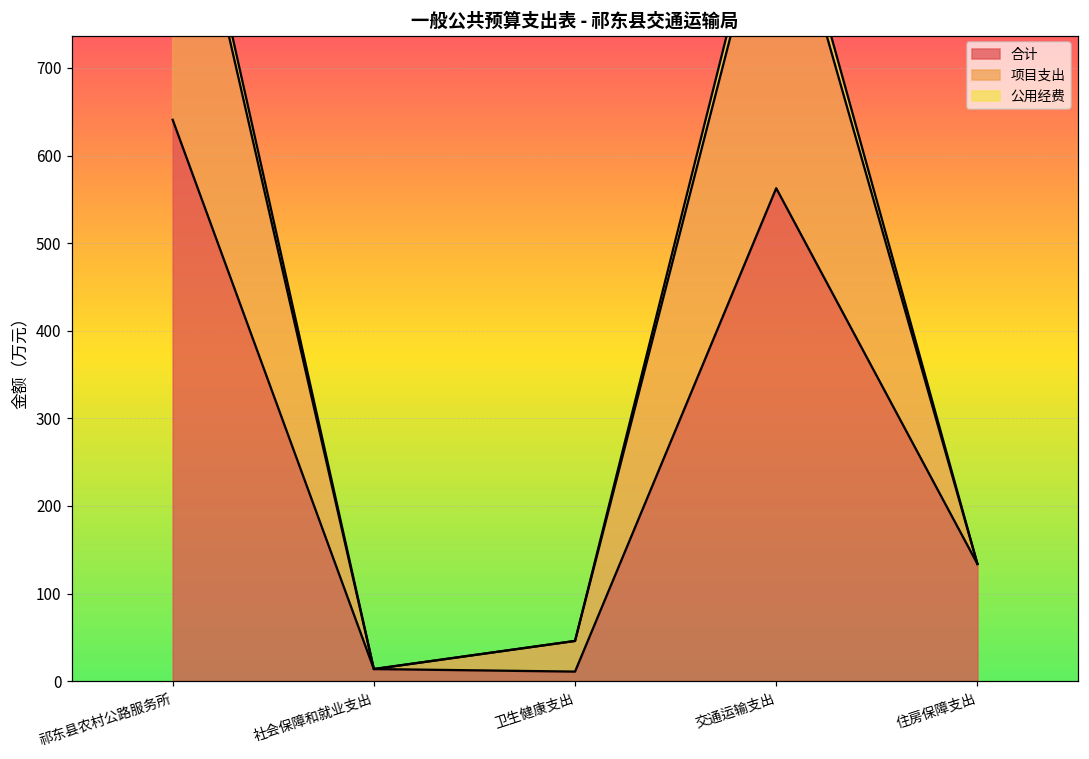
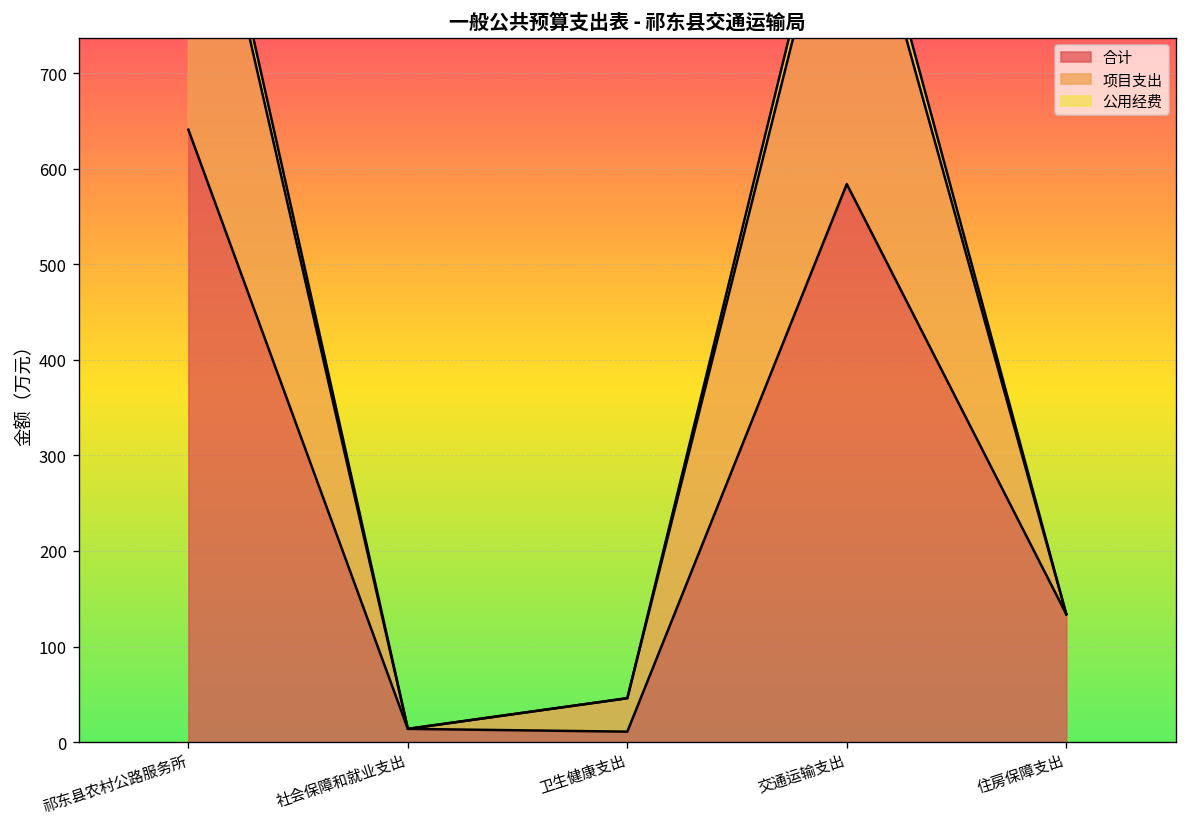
合计, 交通运输支出: 560 -> 580
